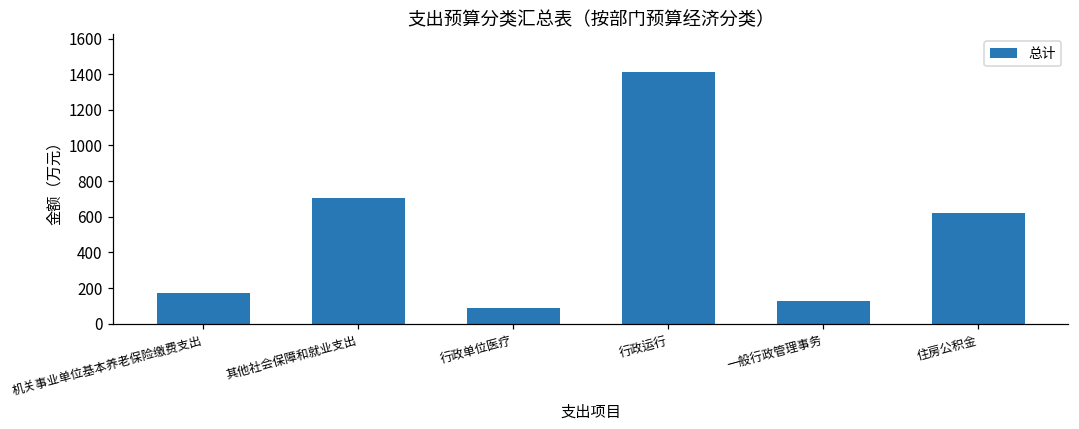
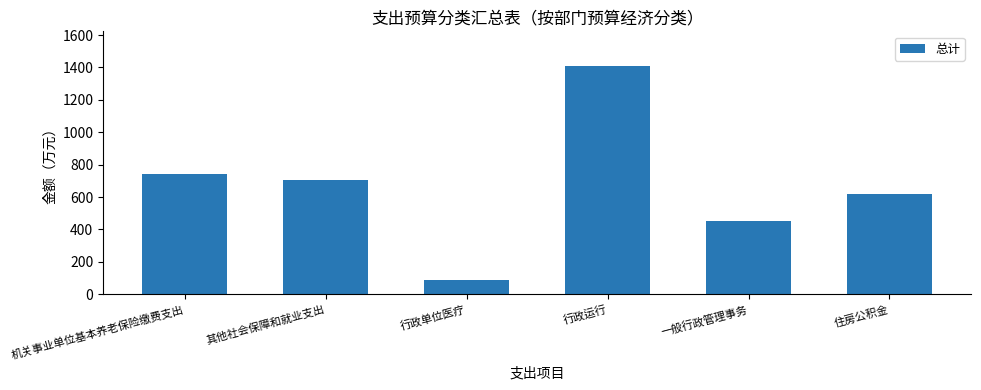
机关事业单位基本养老保险缴费支出: 170 -> 740
一般行政管理事务: 120 -> 450
